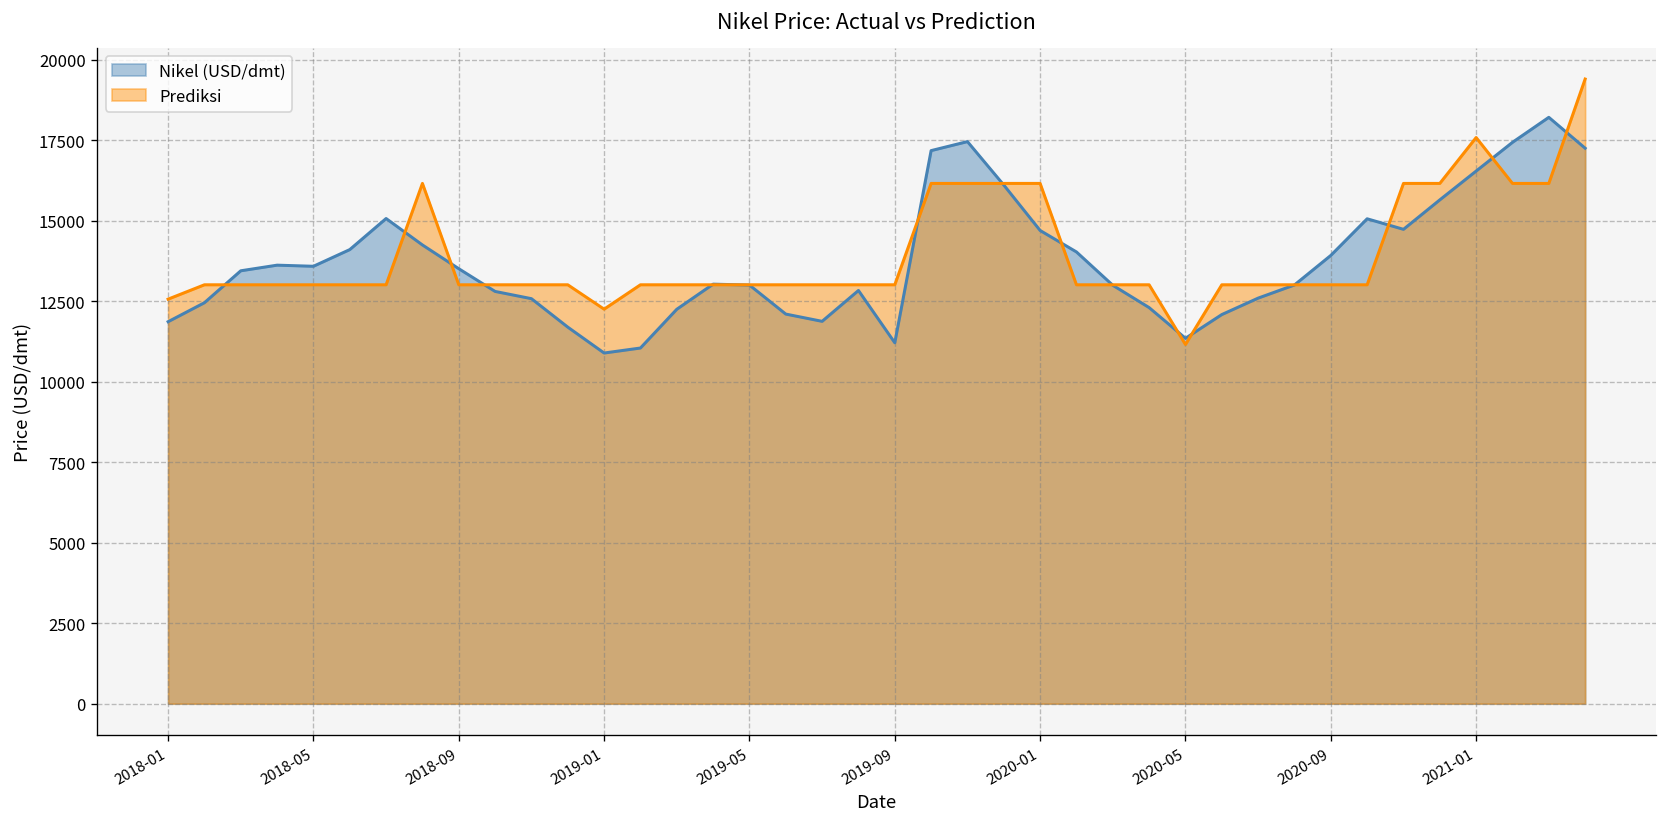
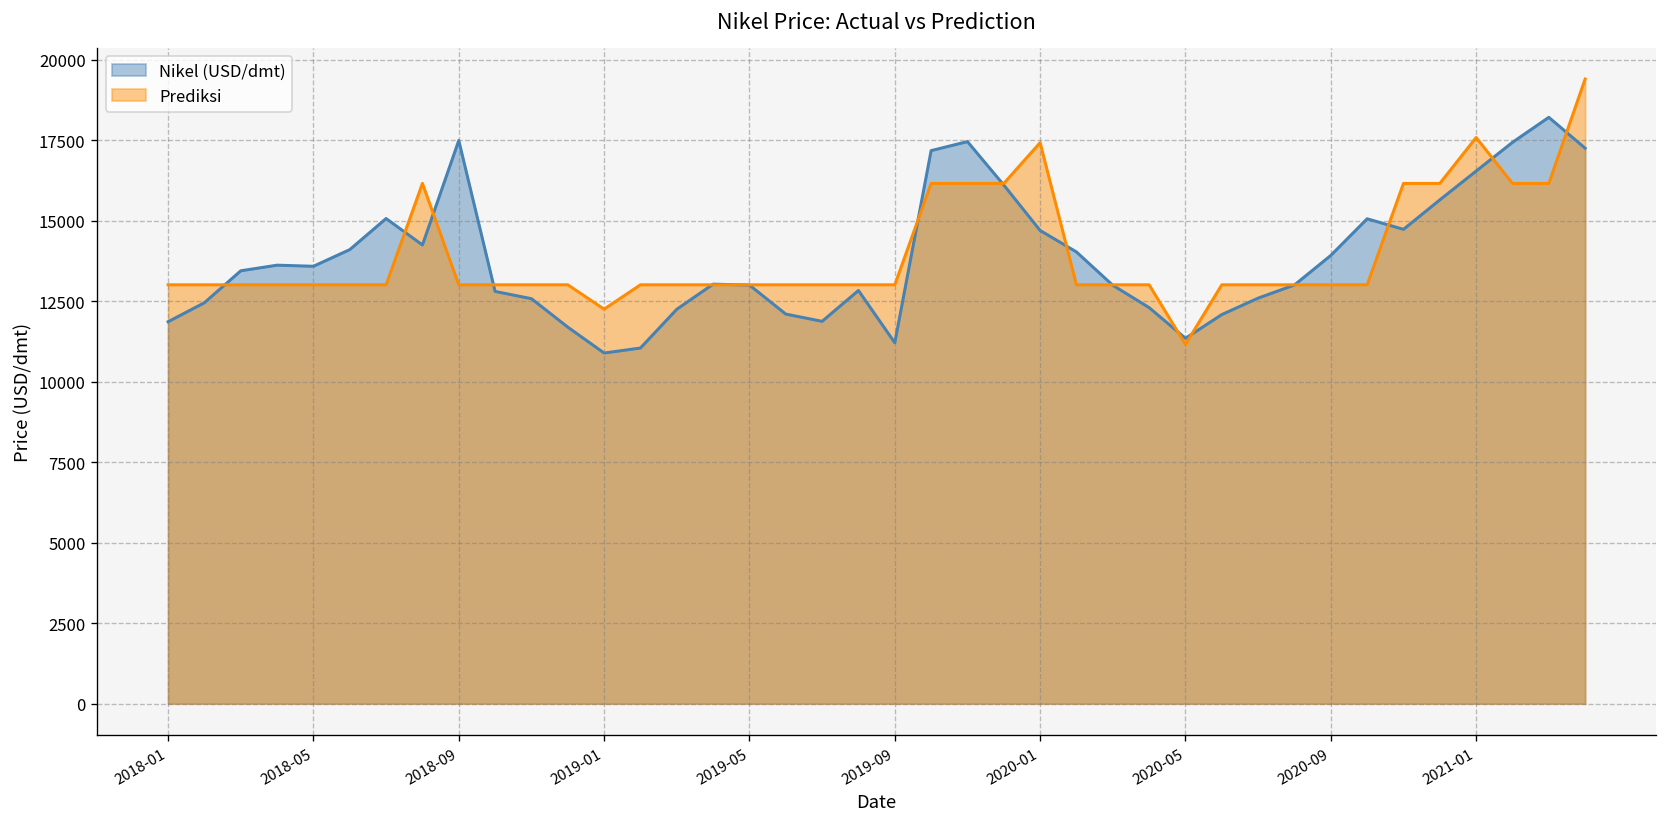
Prediksi, 2018-01: 12600 -> 13000
Nikel (USD/dmt), 2018-09: 13500 -> 17500
Prediksi, 2020-01: 16200 -> 17400
